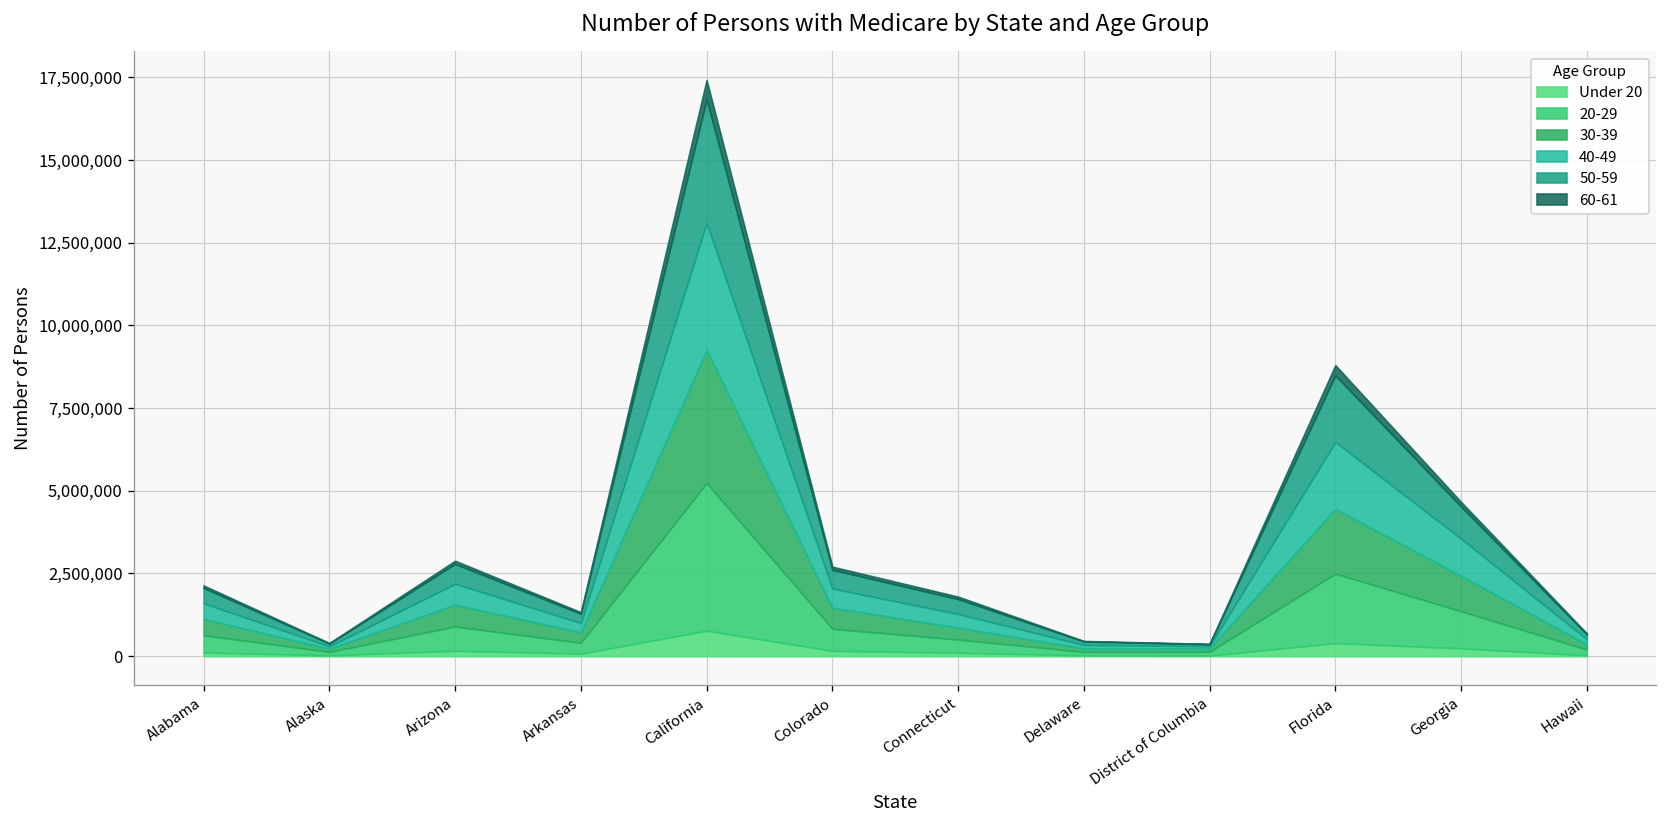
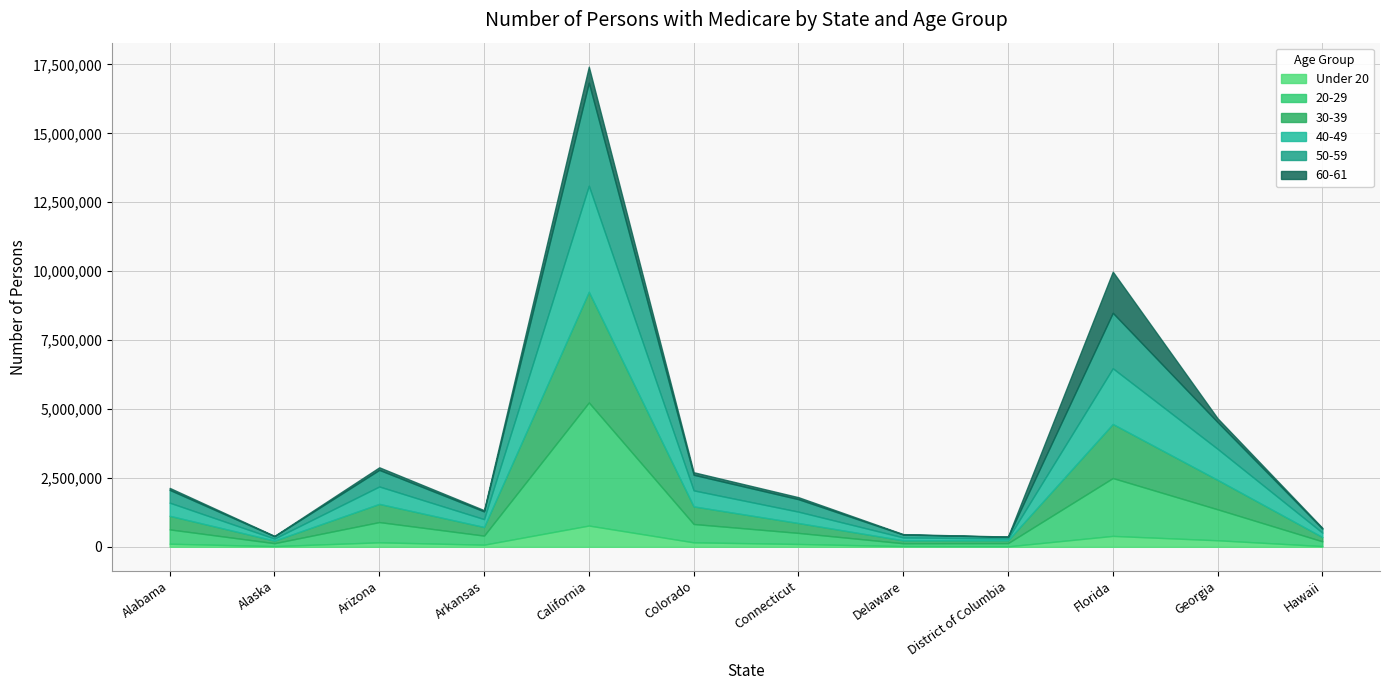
60-61, Florida: 300,000 -> 1,500,000
